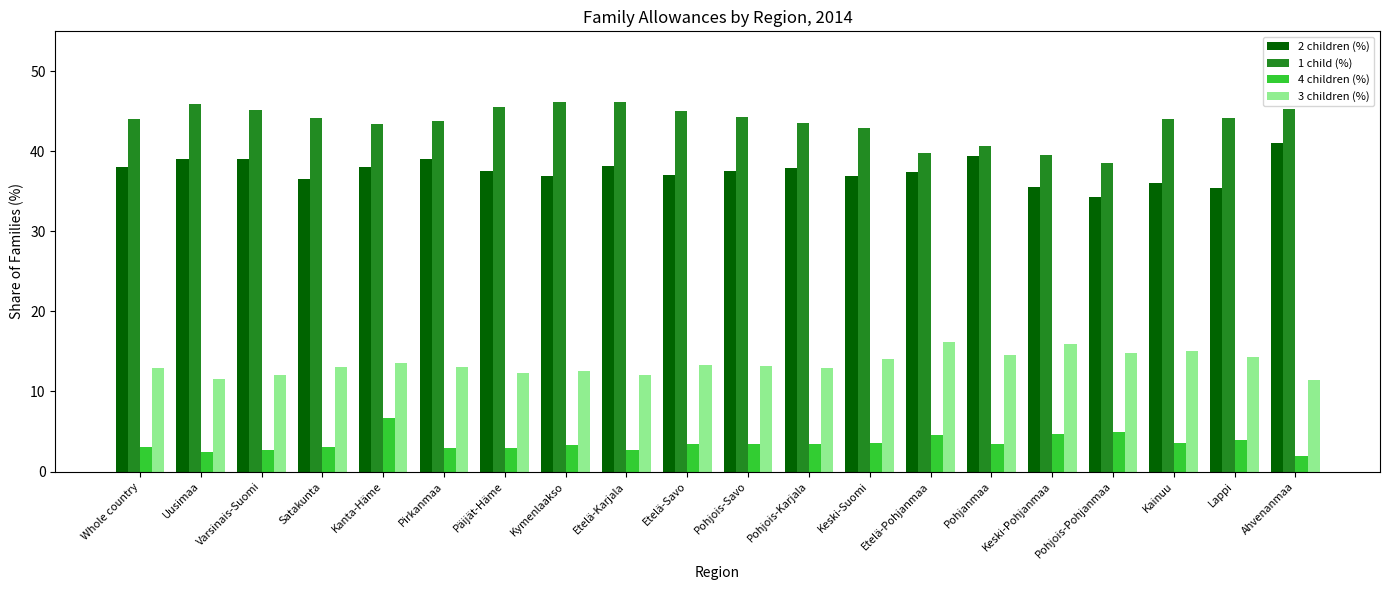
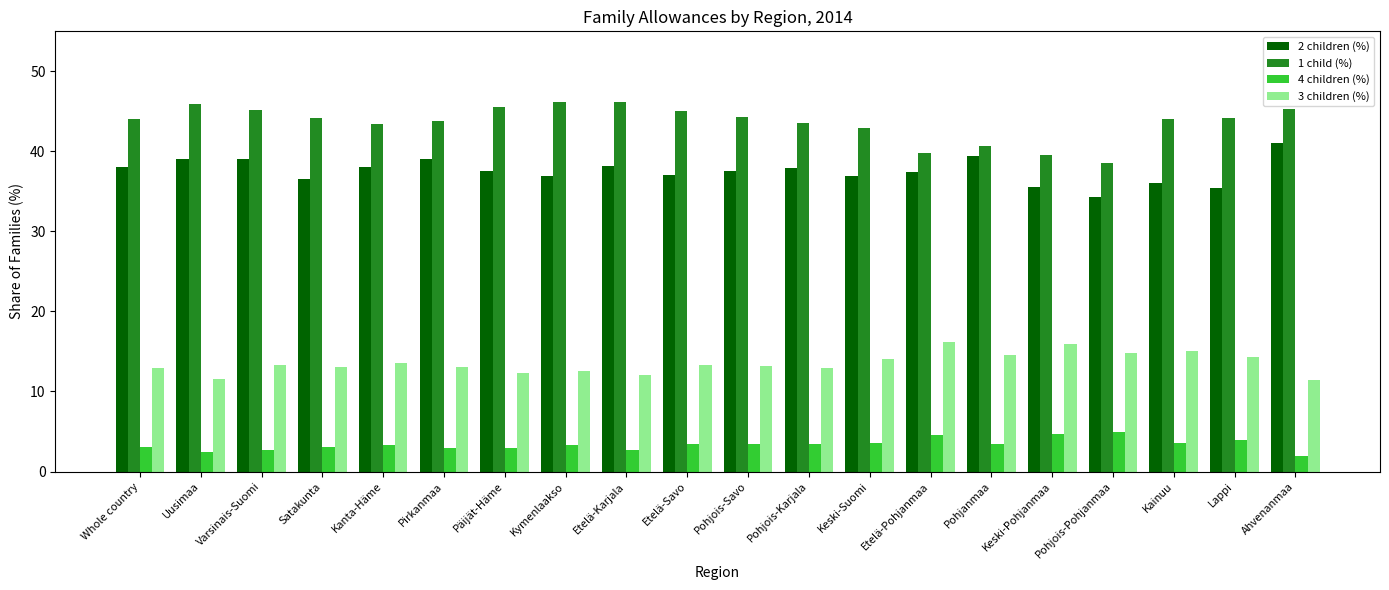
3 children (%), Varsinais-Suomi: 12 -> 13
4 children (%), Kanta-Häme: 7 -> 3
